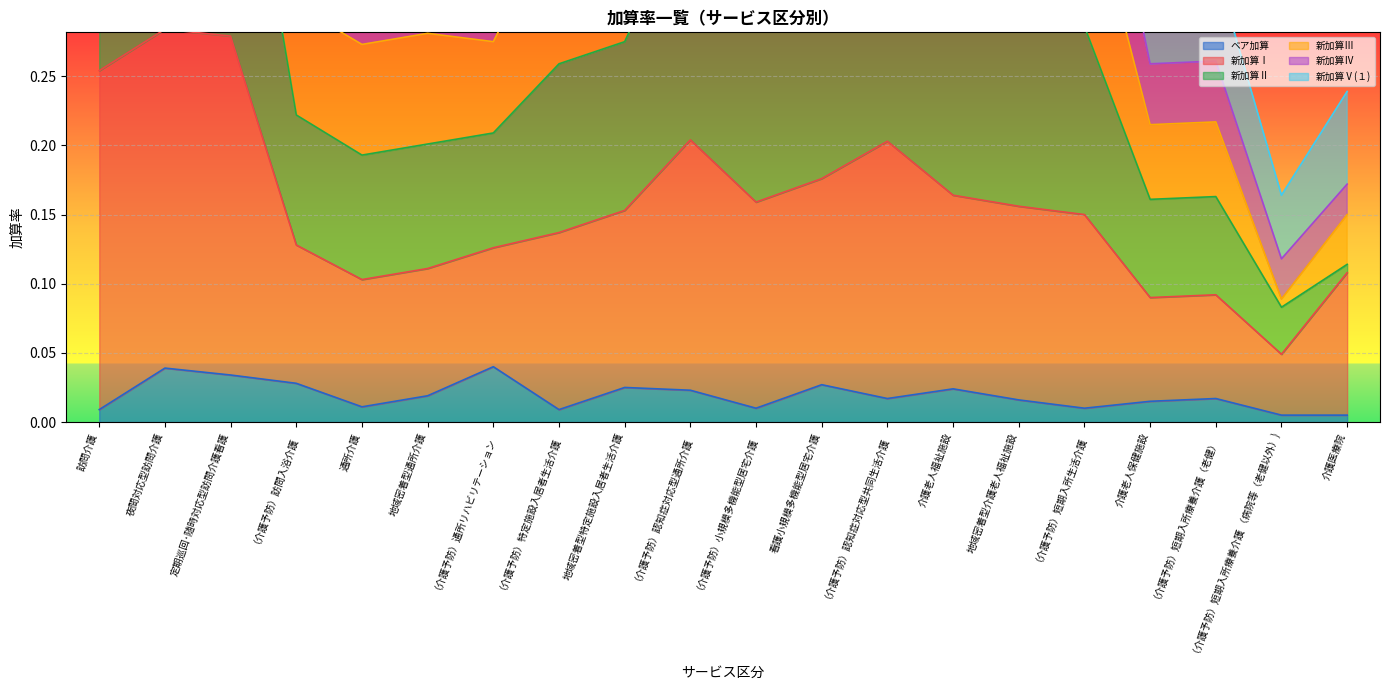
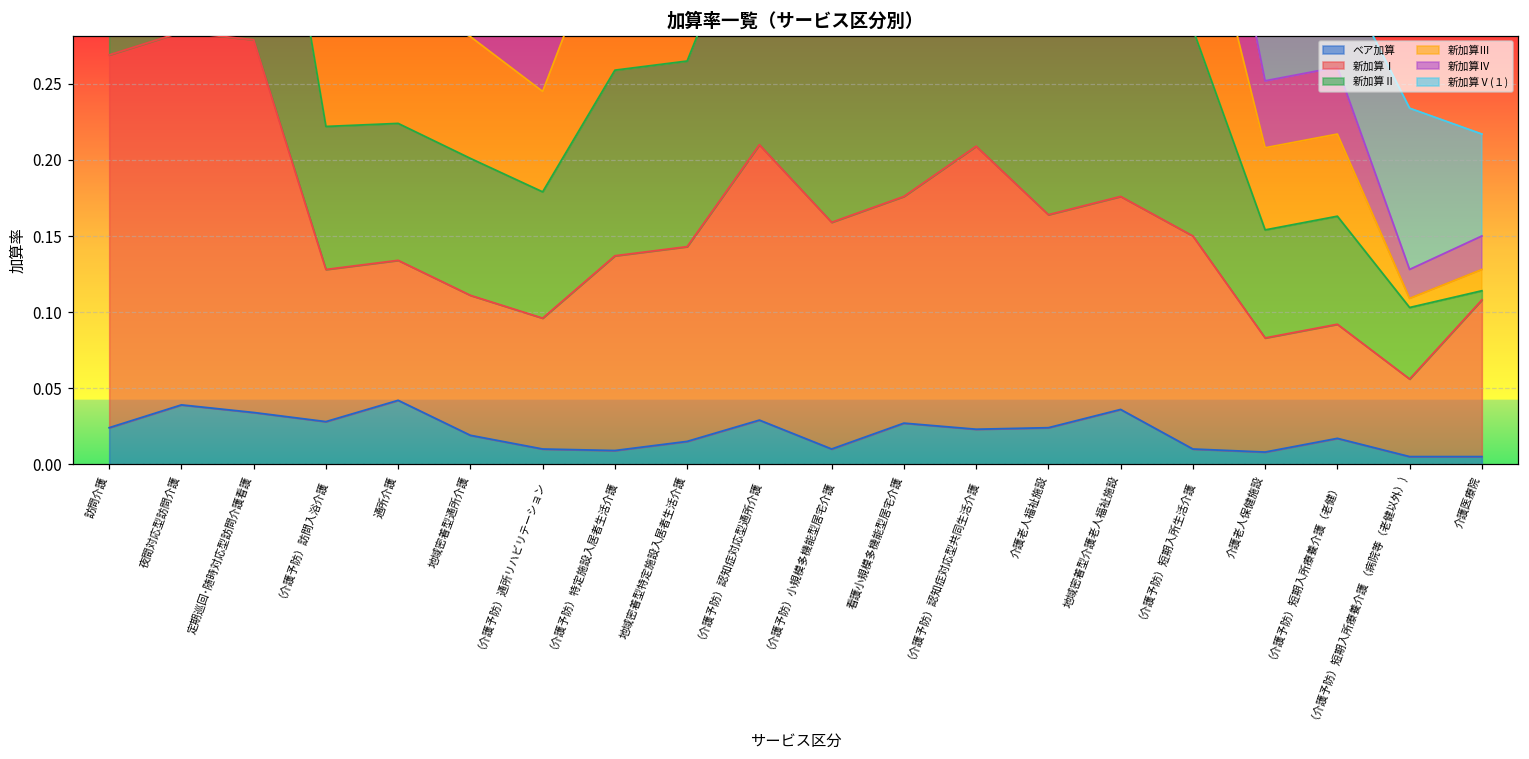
ベア加算, 訪問介護: 0.009 -> 0.024
ベア加算, 通所介護: 0.011 -> 0.042
ベア加算, （介護予防）通所リハビリテーション: 0.04 -> 0.01
ベア加算, 地域密着型特定施設入居者生活介護: 0.025 -> 0.015
ベア加算, （介護予防）認知症対応型通所介護: 0.023 -> 0.029
ベア加算, （介護予防）認知症対応型共同生活介護: 0.017 -> 0.023
ベア加算, 地域密着型介護老人福祉施設: 0.016 -> 0.036
ベア加算, 介護老人保健施設: 0.015 -> 0.008
新加算Ⅰ, （介護予防）短期入所療養介護 （病院等（老健以外）): 0.044 -> 0.051
新加算Ⅱ, （介護予防）短期入所療養介護 （病院等（老健以外）): 0.034 -> 0.047
新加算Ⅳ, （介護予防）短期入所療養介護 （病院等（老健以外）): 0.029 -> 0.019
新加算Ⅴ(１), （介護予防）短期入所療養介護 （病院等（老健以外）): 0.046 -> 0.106
新加算Ⅲ, 介護医療院: 0.036 -> 0.014
